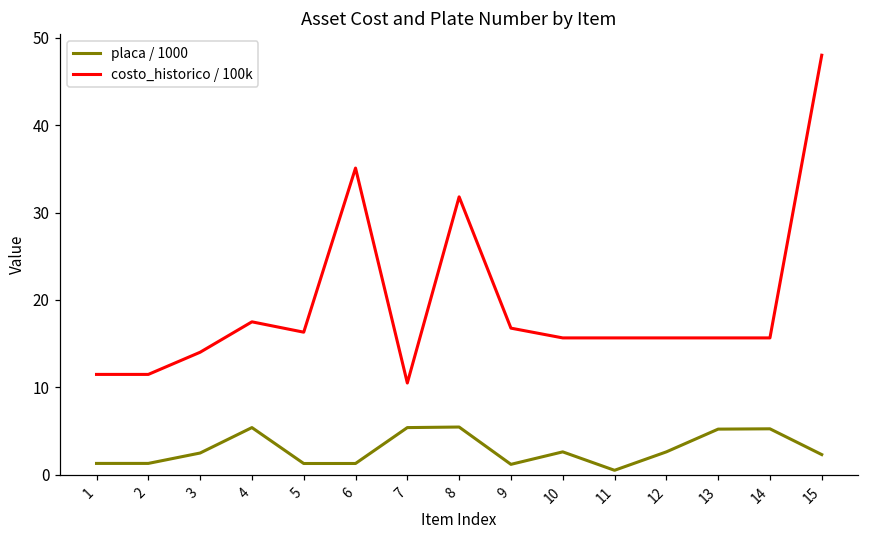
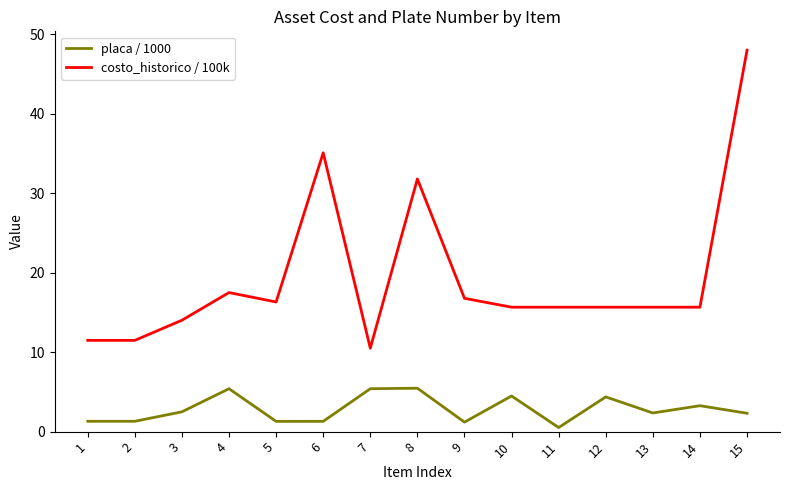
placa / 1000, 10: 3 -> 4
placa / 1000, 12: 3 -> 4
placa / 1000, 13: 5 -> 2
placa / 1000, 14: 5 -> 3
